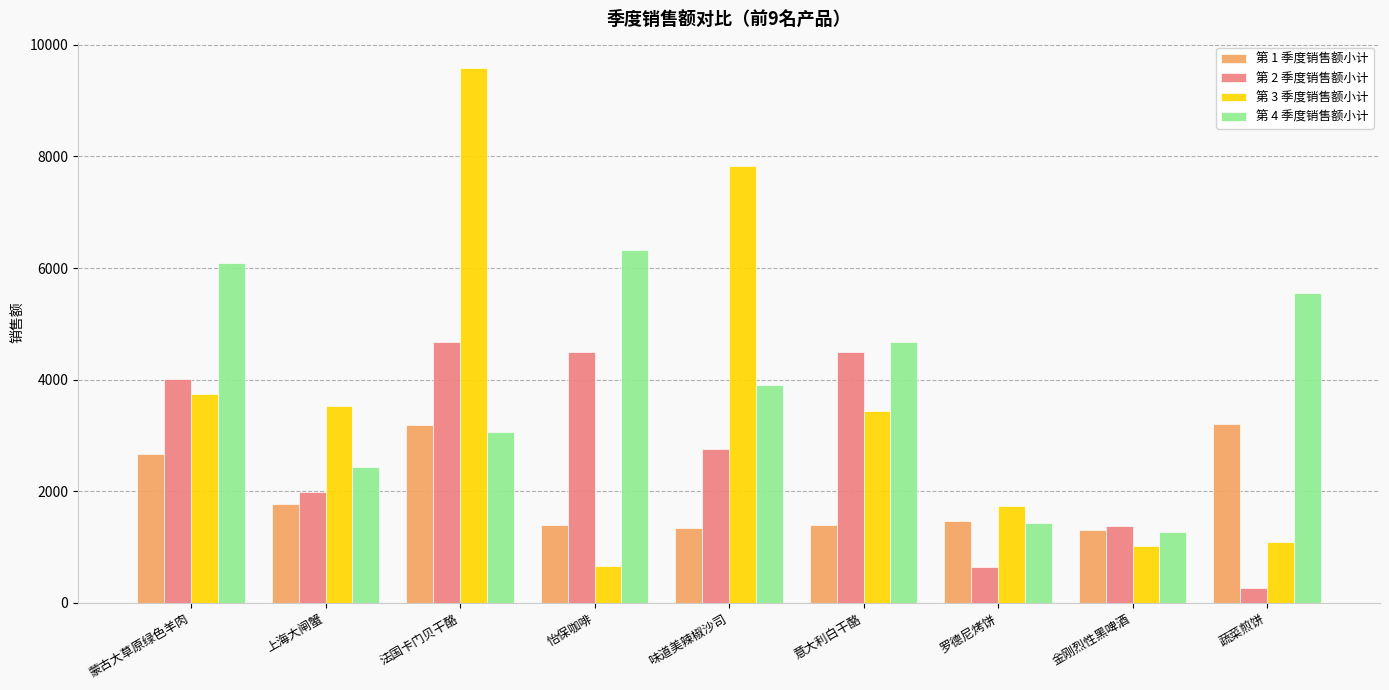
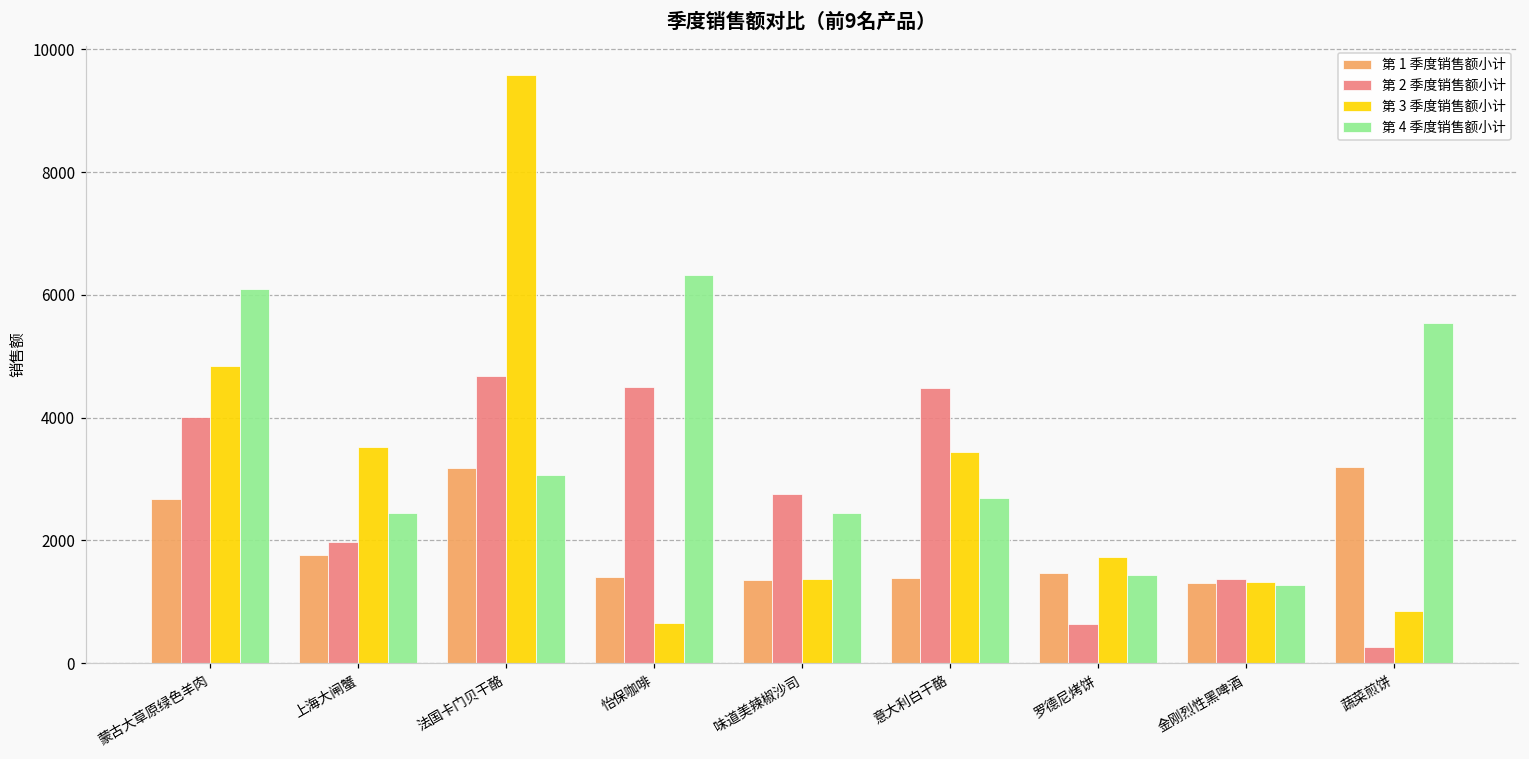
第 3 季度销售额小计, 蒙古大草原绿色羊肉: 3700 -> 4800
第 3 季度销售额小计, 味道美辣椒沙司: 7800 -> 1400
第 4 季度销售额小计, 味道美辣椒沙司: 3900 -> 2500
第 4 季度销售额小计, 意大利白干酪: 4700 -> 2700
第 3 季度销售额小计, 金刚烈性黑啤酒: 1000 -> 1300
第 3 季度销售额小计, 蔬菜煎饼: 1100 -> 800
